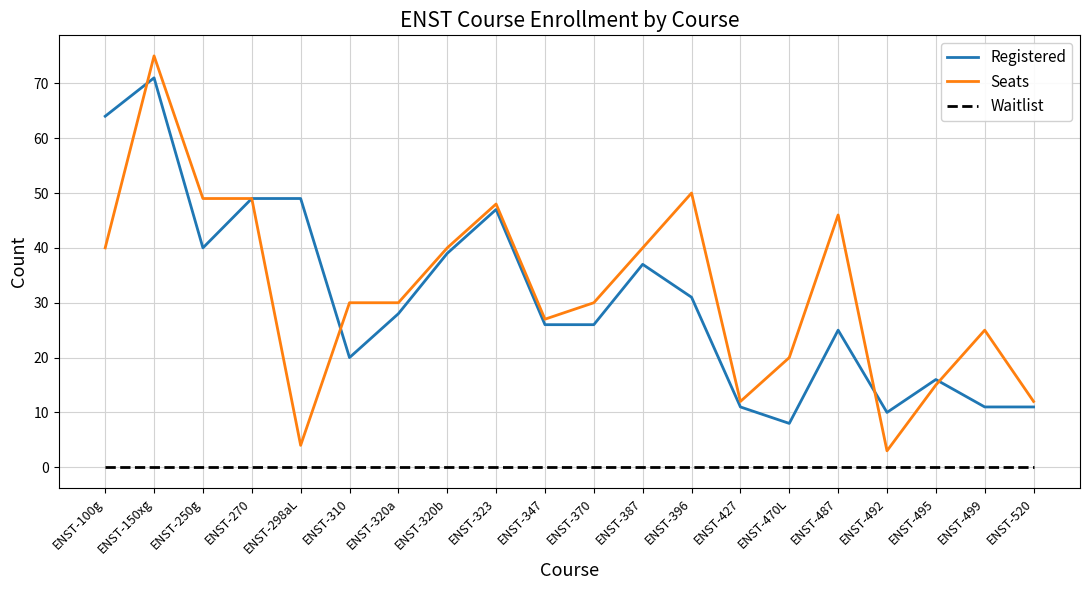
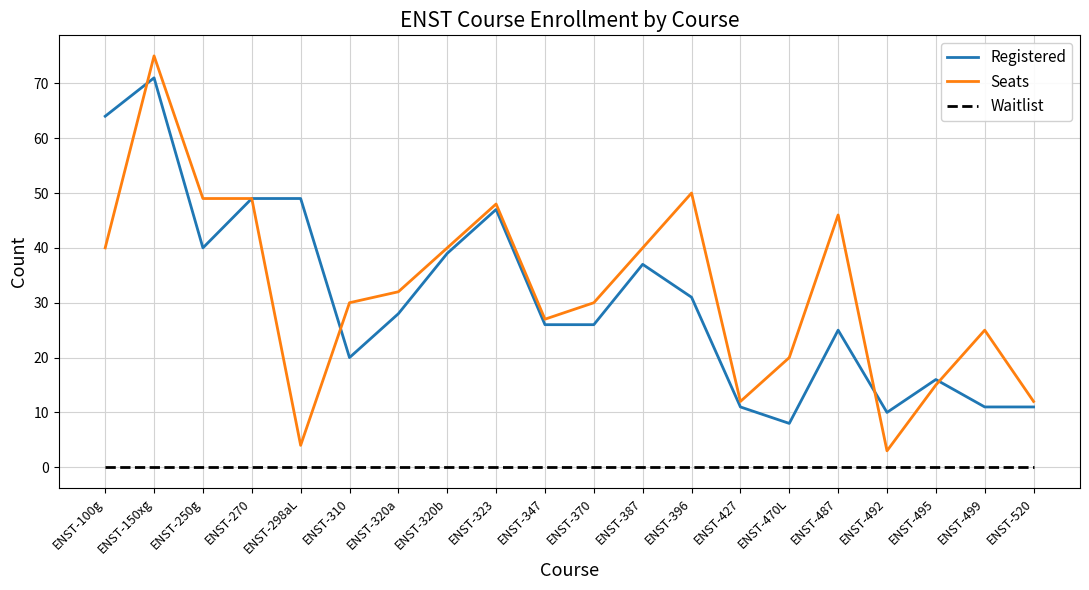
Seats, ENST-320a: 30 -> 32
